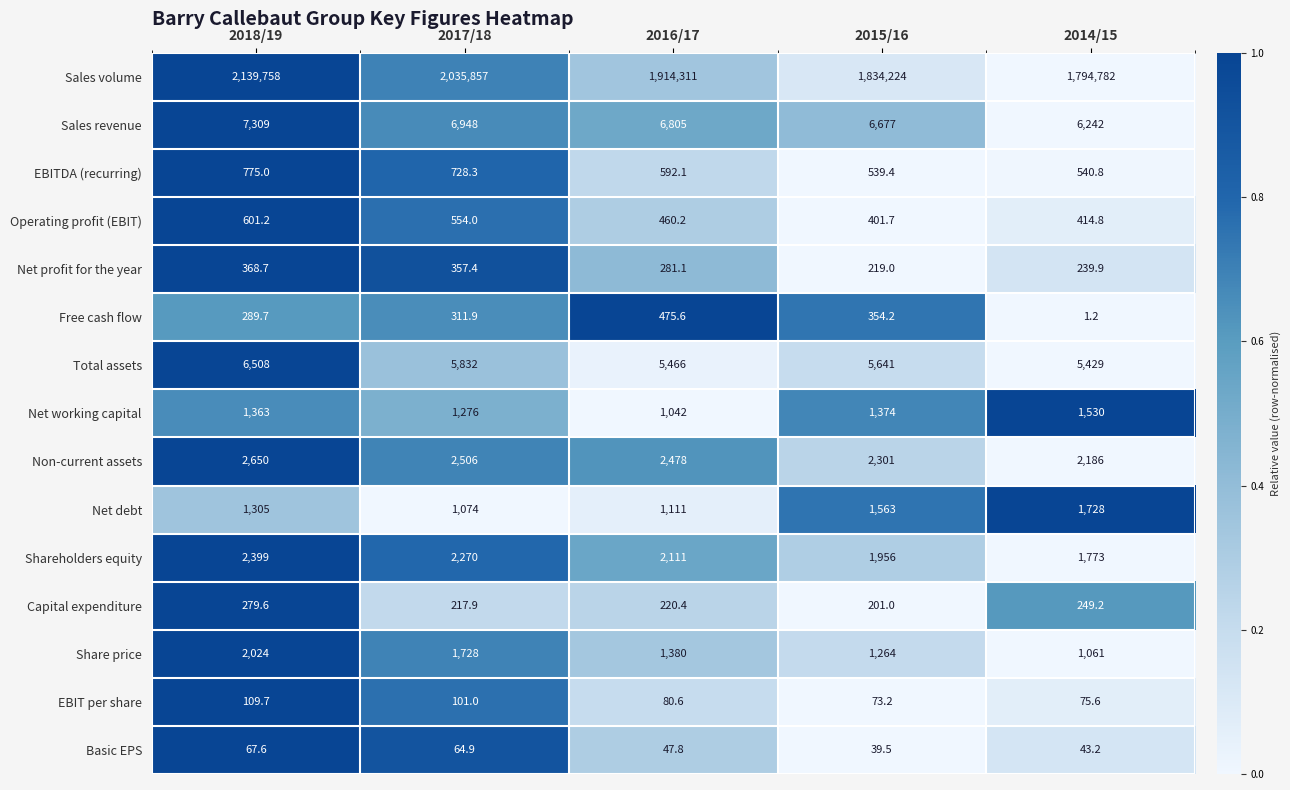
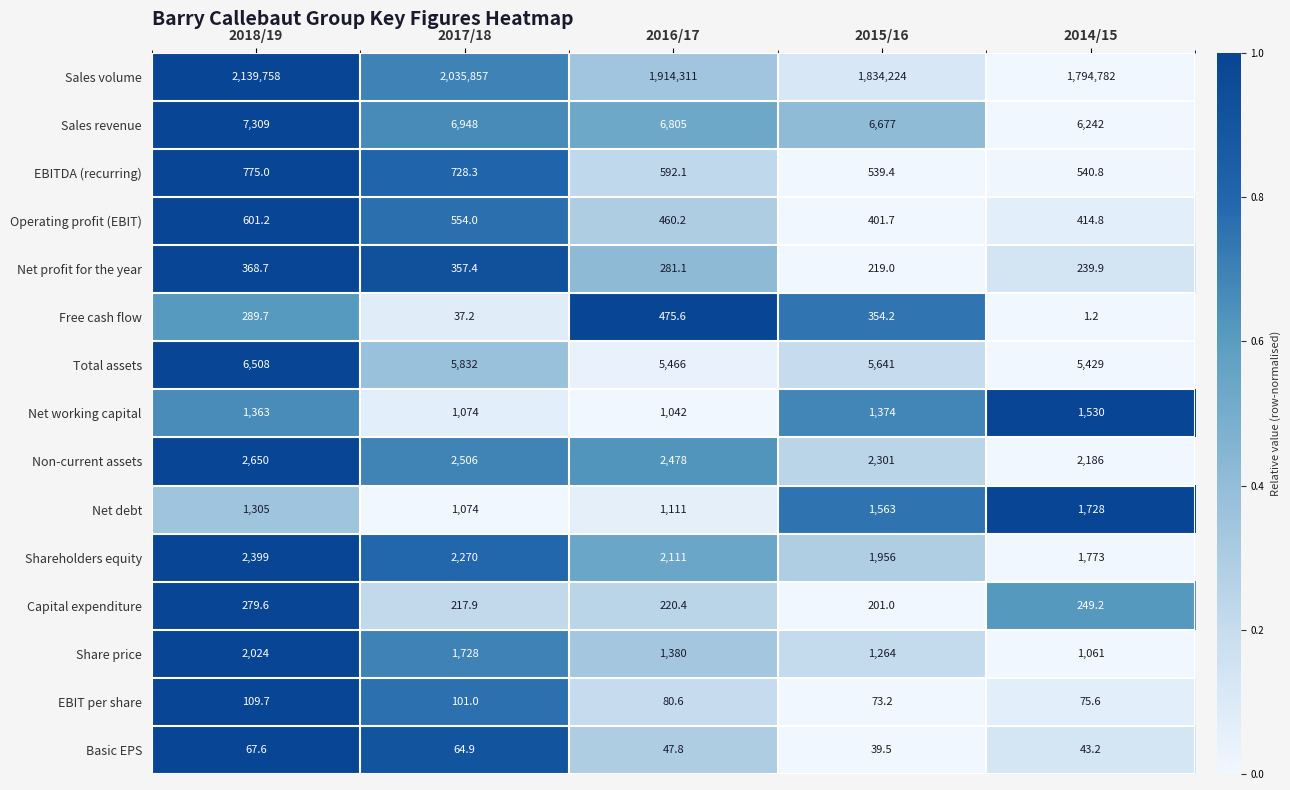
Free cash flow, 2017/18: 311.9 -> 37.2
Net working capital, 2017/18: 1,276 -> 1,074
